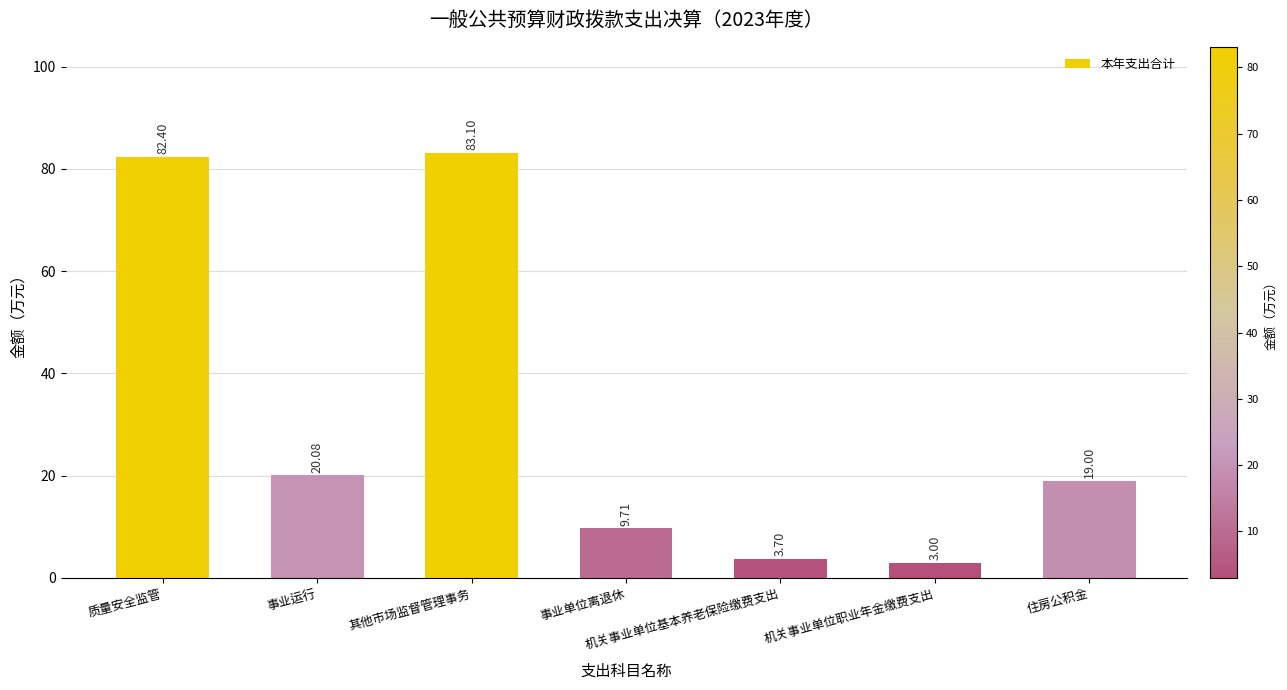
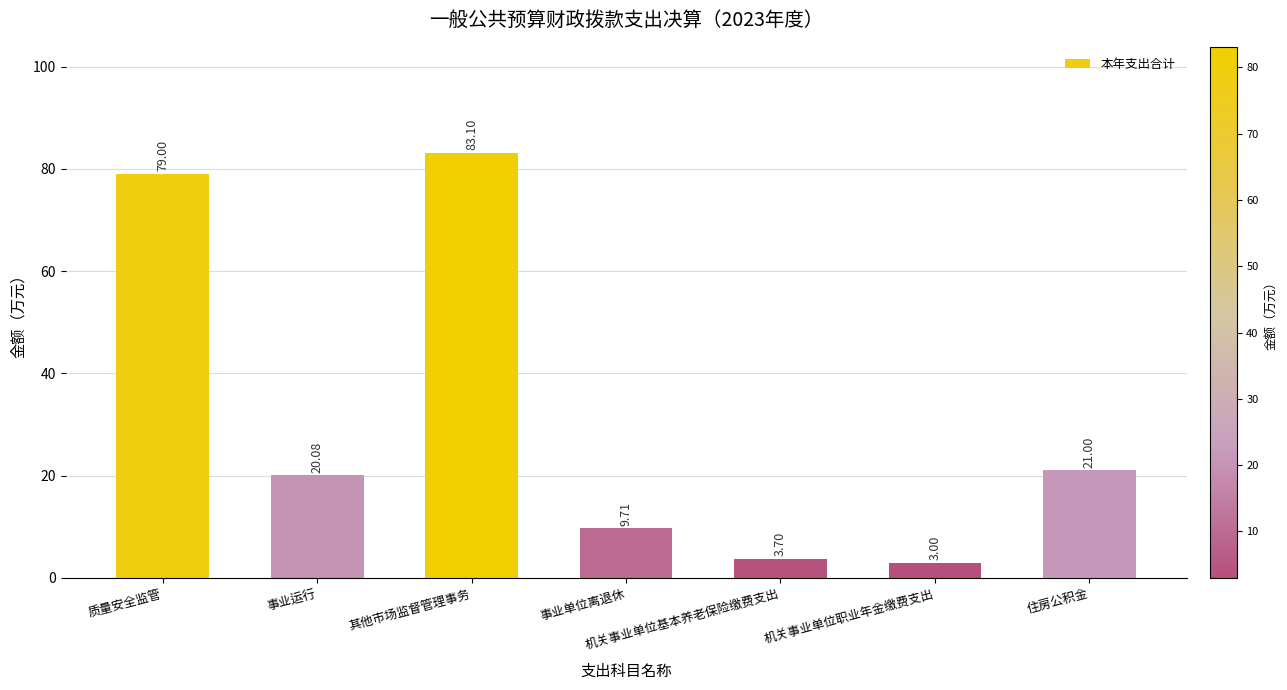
质量安全监管: 82.40 -> 79.00
住房公积金: 19.00 -> 21.00
